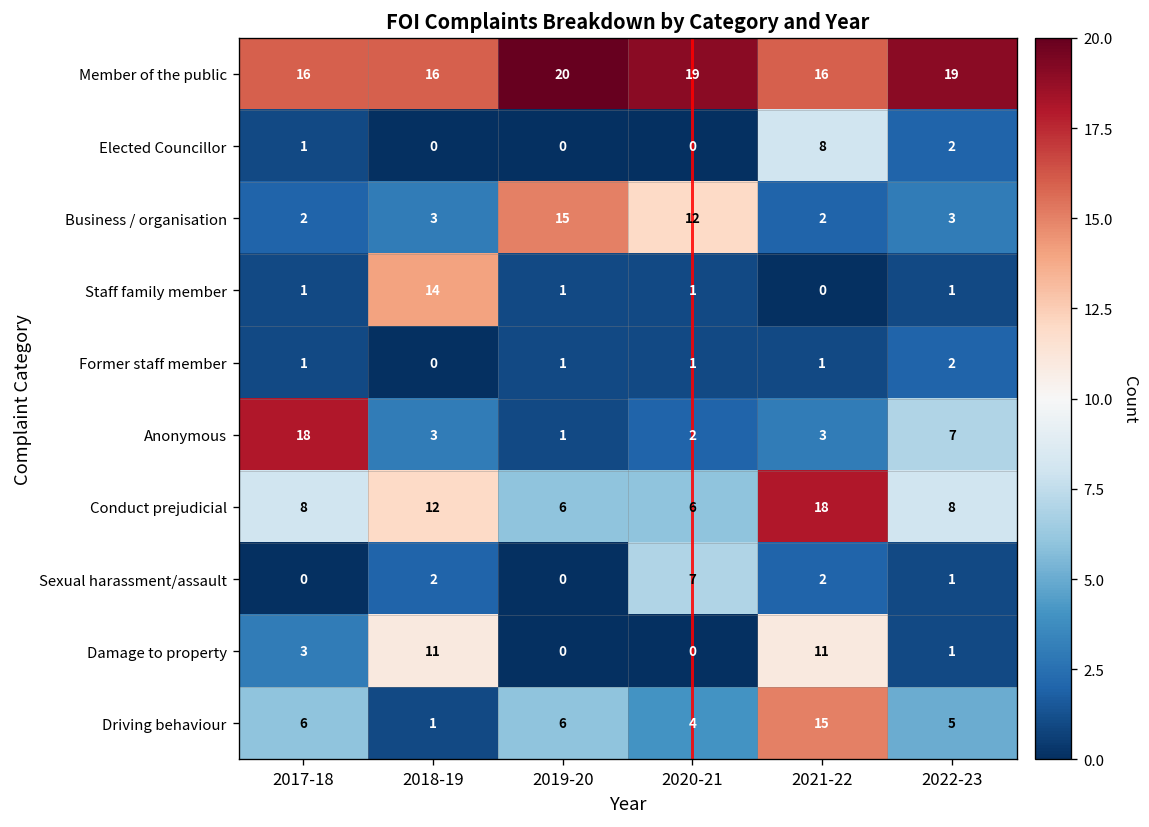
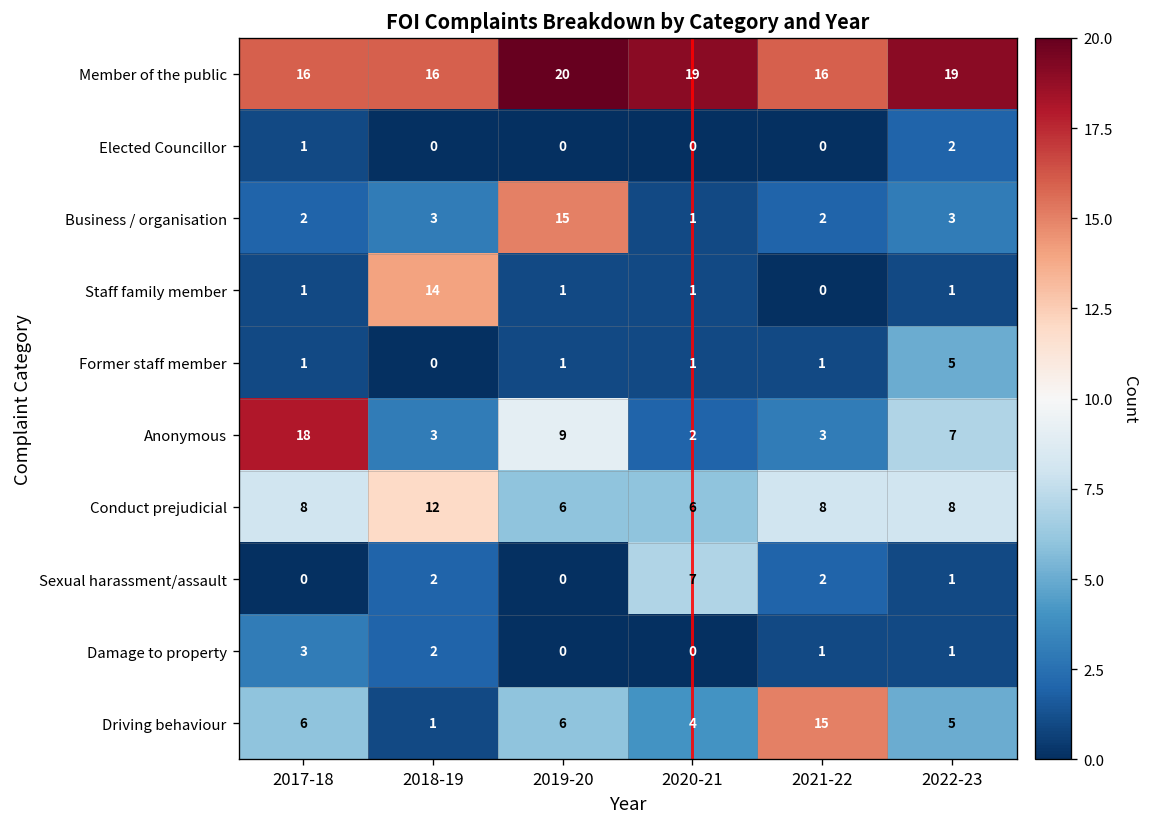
Elected Councillor, 2021-22: 8 -> 0
Business / organisation, 2020-21: 12 -> 1
Former staff member, 2022-23: 2 -> 5
Anonymous, 2019-20: 1 -> 9
Conduct prejudicial, 2021-22: 18 -> 8
Damage to property, 2018-19: 11 -> 2
Damage to property, 2021-22: 11 -> 1
